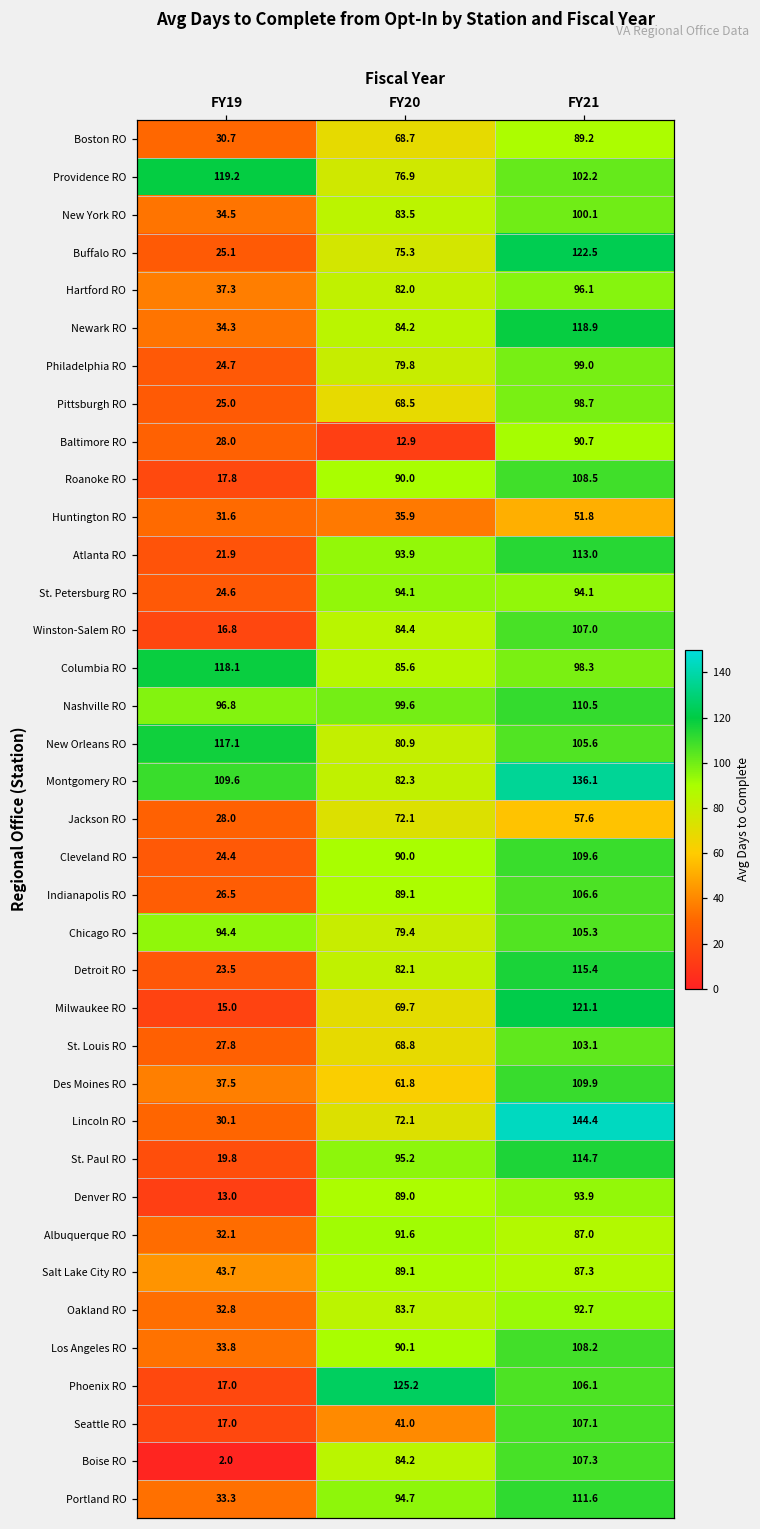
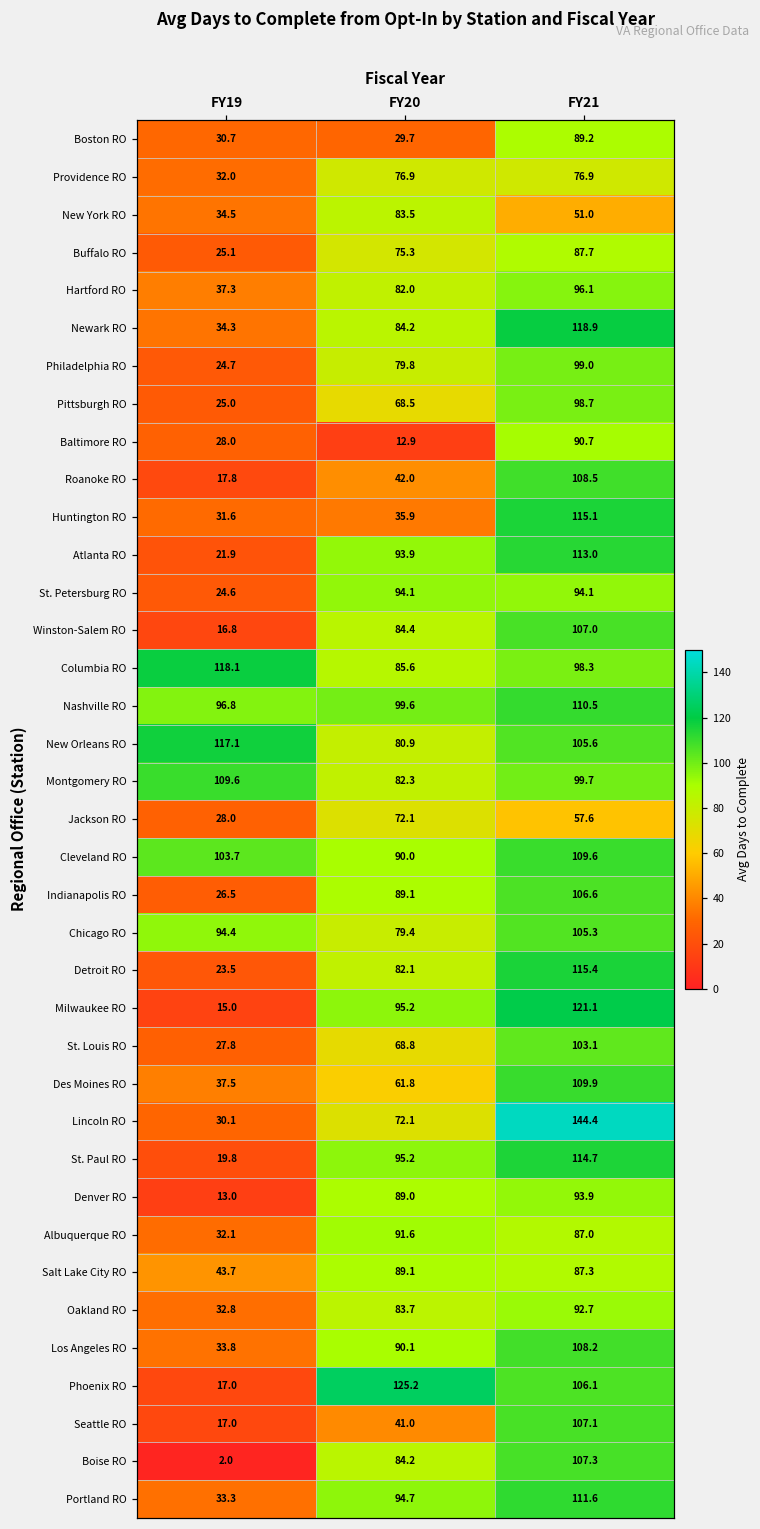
Boston RO, FY20: 68.7 -> 29.7
Providence RO, FY19: 119.2 -> 32.0
Providence RO, FY21: 102.2 -> 76.9
New York RO, FY21: 100.1 -> 51.0
Buffalo RO, FY21: 122.5 -> 87.7
Roanoke RO, FY20: 90.0 -> 42.0
Huntington RO, FY21: 51.8 -> 115.1
Montgomery RO, FY21: 136.1 -> 99.7
Cleveland RO, FY19: 24.4 -> 103.7
Milwaukee RO, FY20: 69.7 -> 95.2
